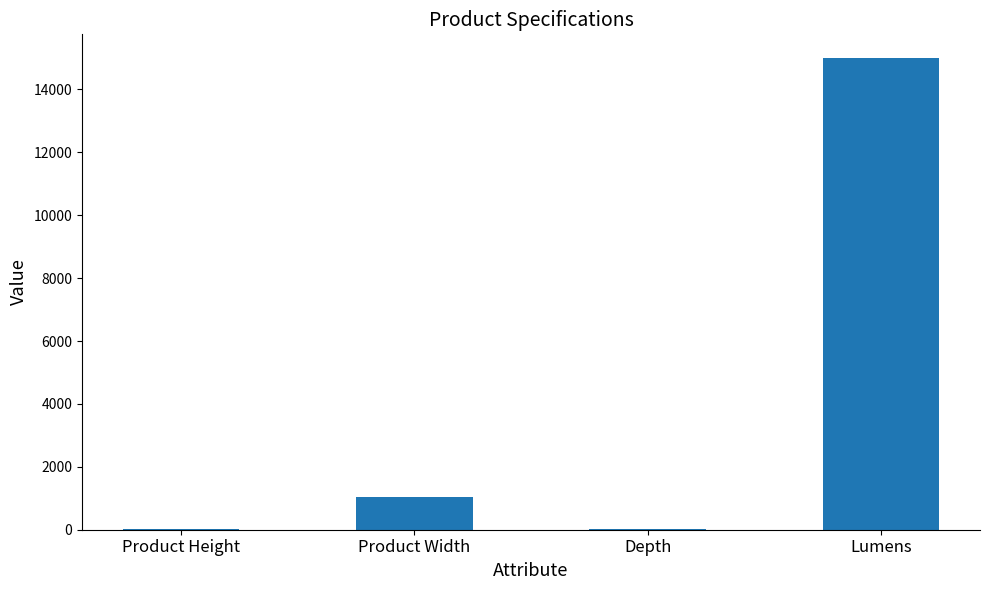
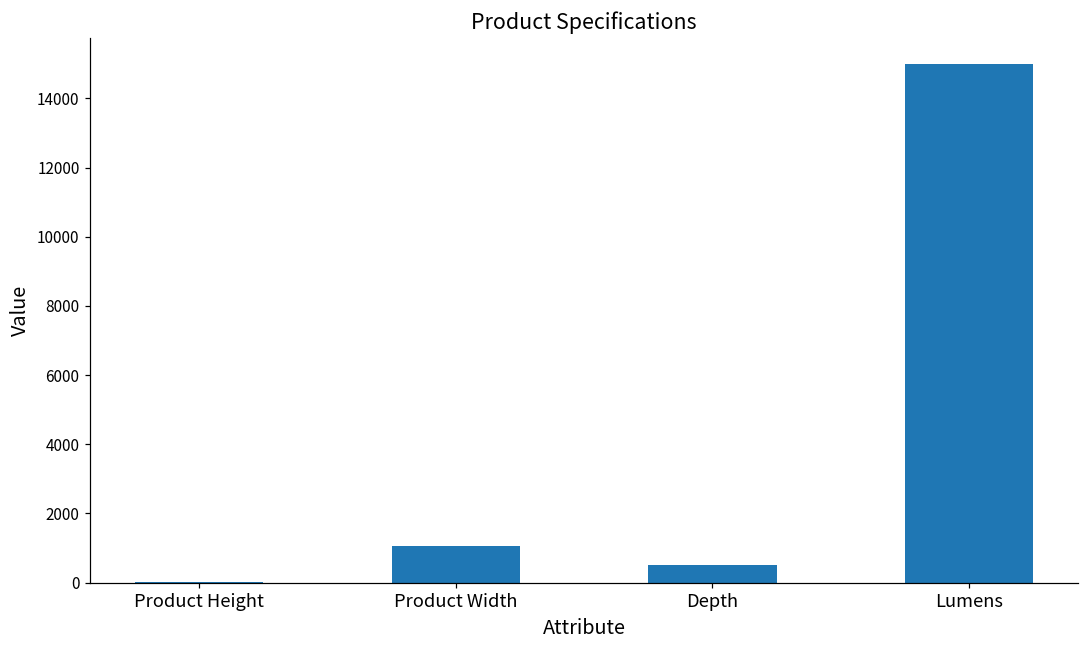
Depth: 0 -> 500
